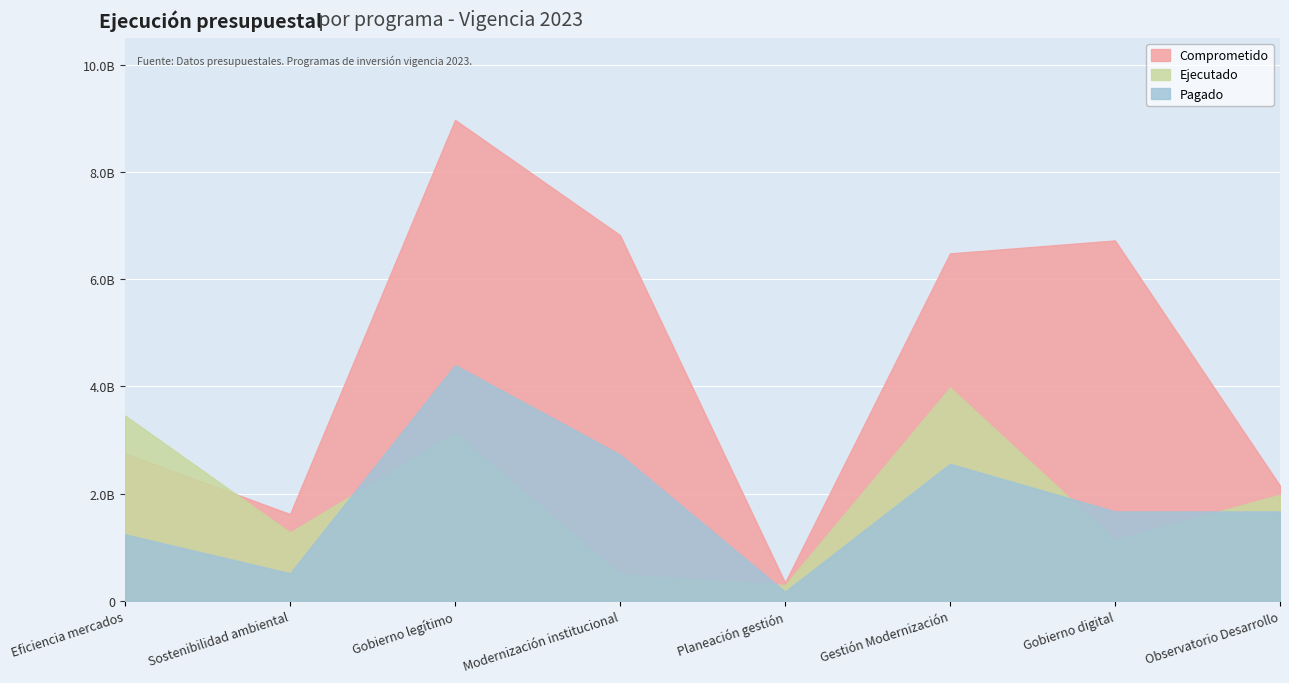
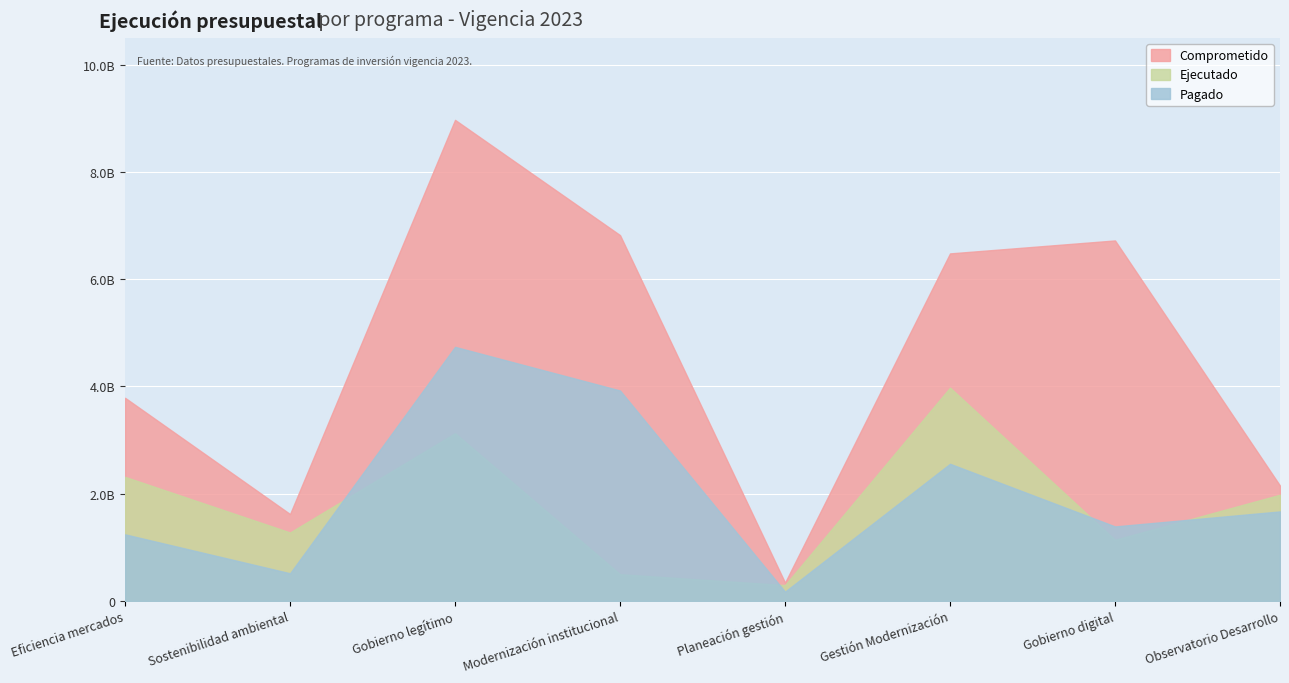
Comprometido, Eficiencia mercados: 2700000000 -> 3800000000
Ejecutado, Eficiencia mercados: 3500000000 -> 2300000000
Pagado, Gobierno legítimo: 4400000000 -> 4700000000
Pagado, Modernización institucional: 2700000000 -> 3900000000
Pagado, Gobierno digital: 1700000000 -> 1400000000
